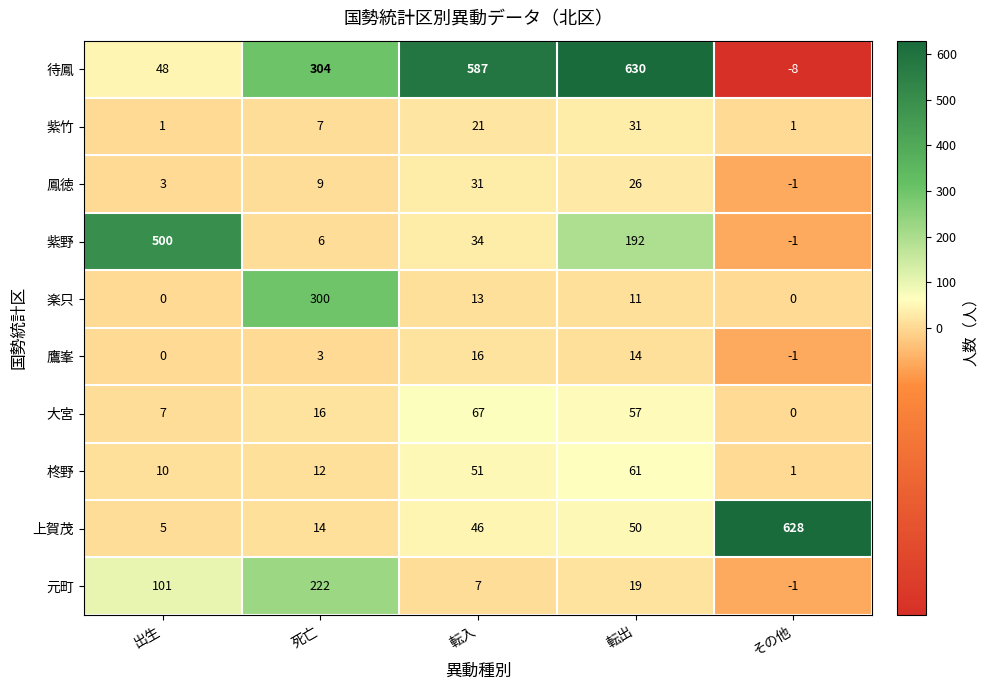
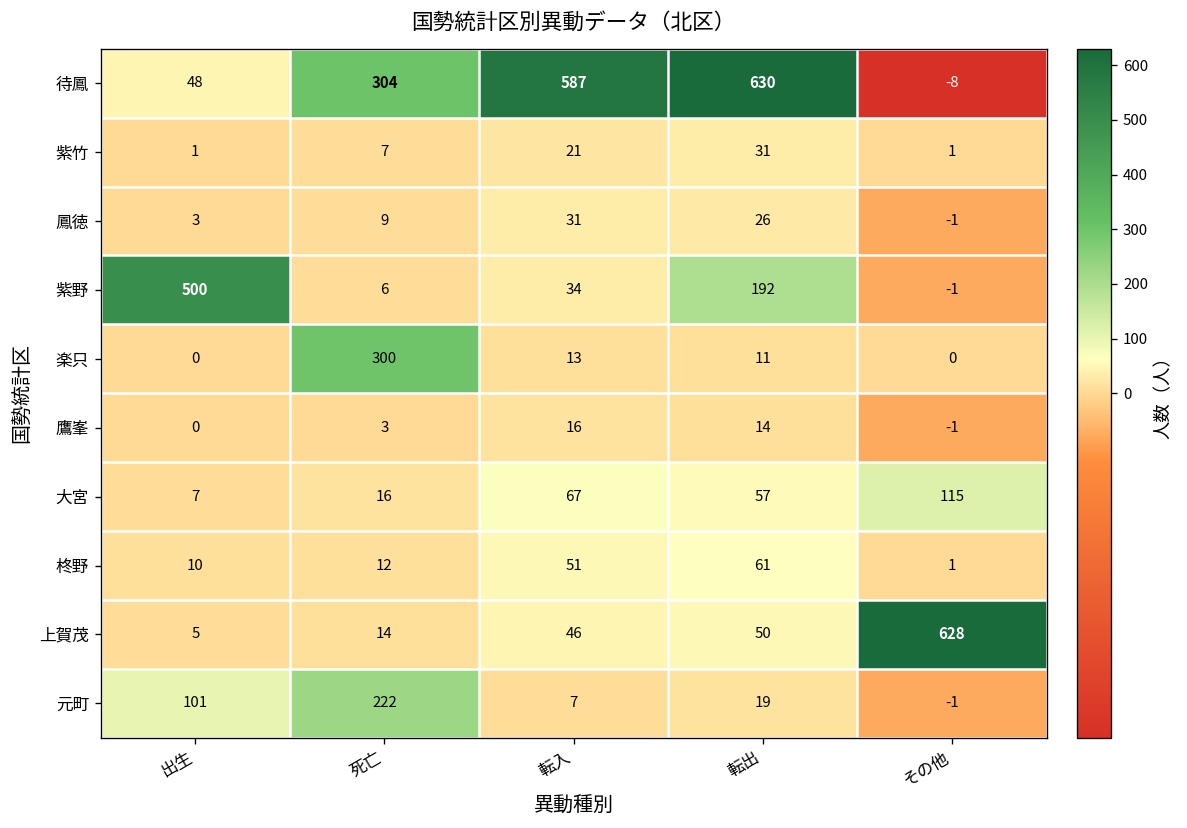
大宮, その他: 0 -> 115
